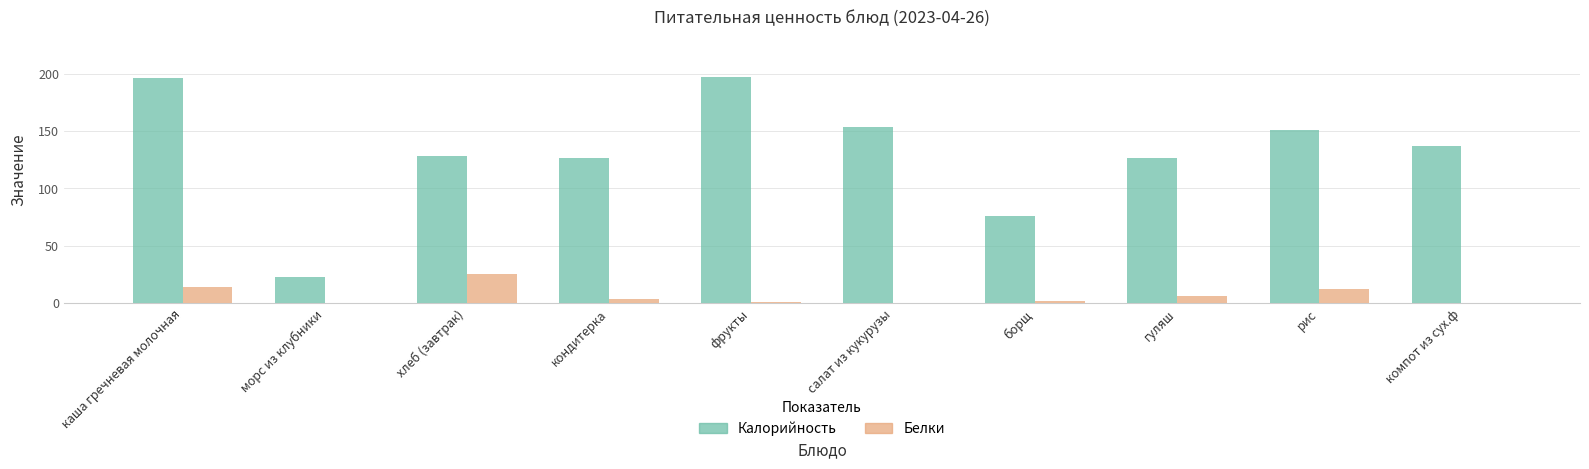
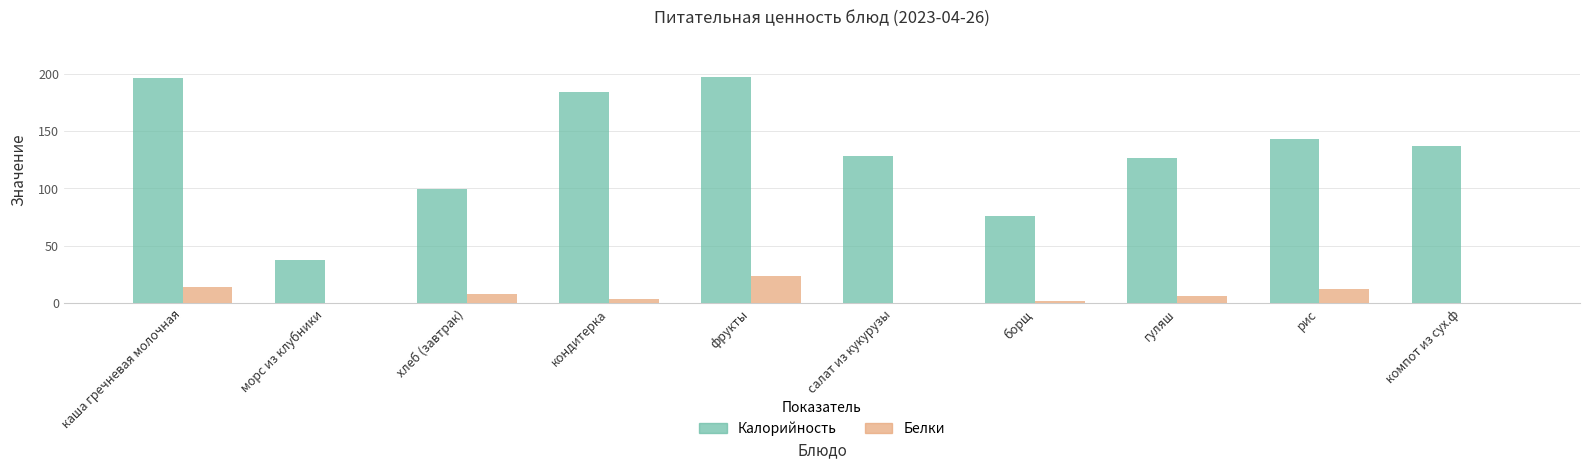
Калорийность, морс из клубники: 22 -> 37
Калорийность, хлеб (завтрак): 128 -> 99
Белки, хлеб (завтрак): 25 -> 8
Калорийность, кондитерка: 126 -> 184
Белки, фрукты: 1 -> 24
Калорийность, салат из кукурузы: 153 -> 128
Калорийность, рис: 151 -> 143
